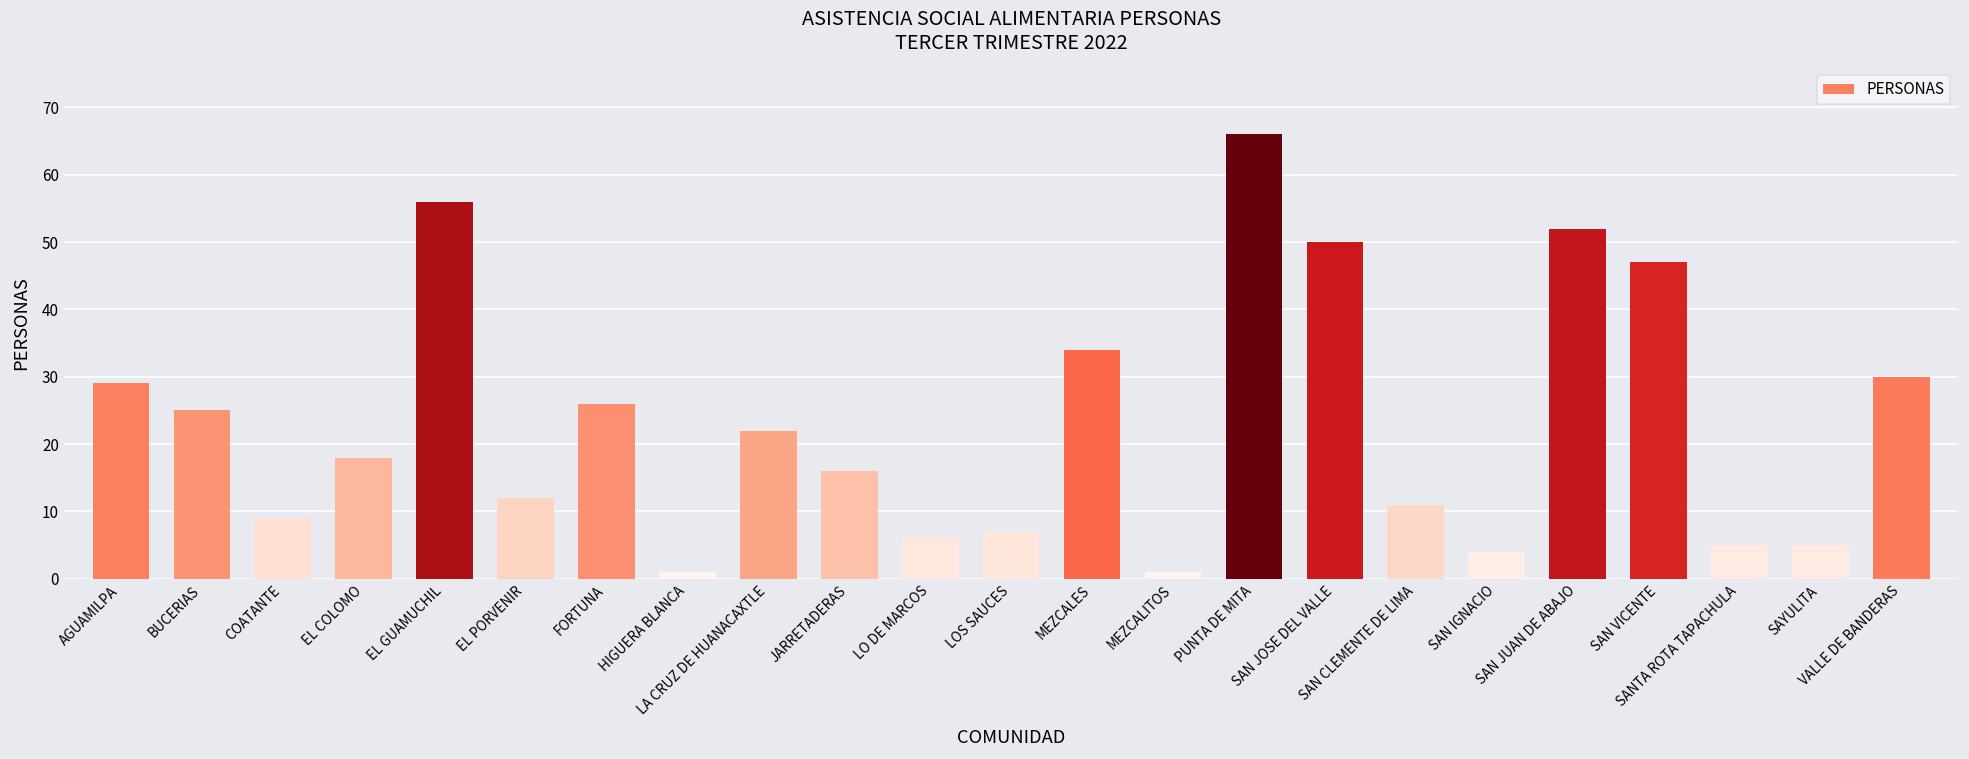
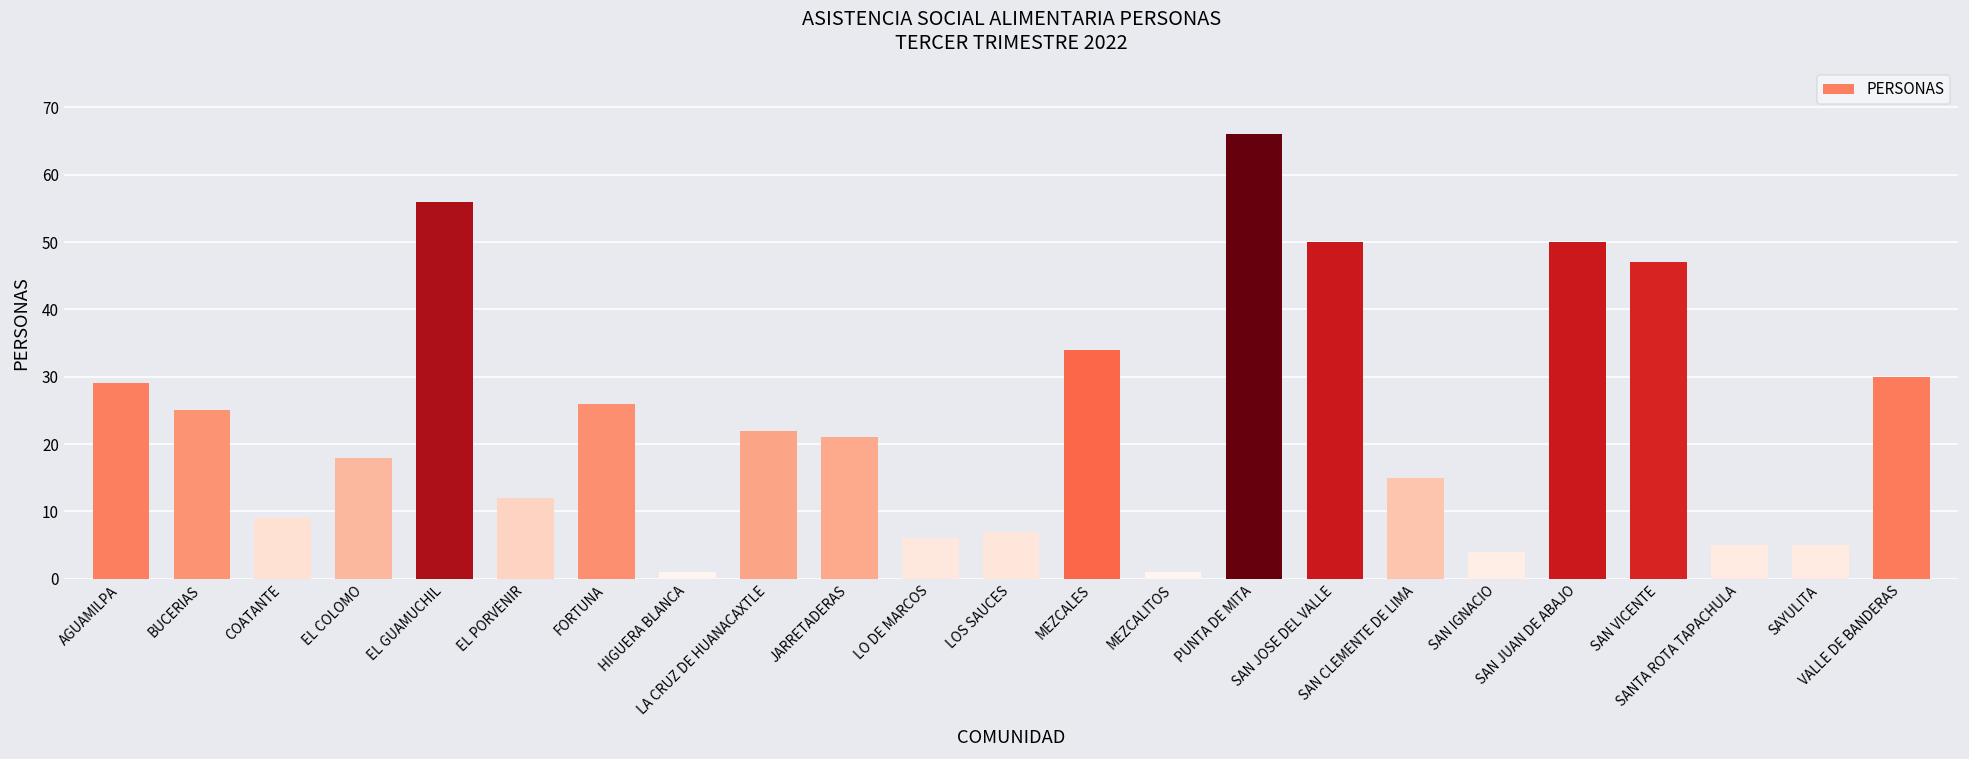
JARRETADERAS: 16 -> 21
SAN CLEMENTE DE LIMA: 11 -> 15
SAN JUAN DE ABAJO: 52 -> 50
